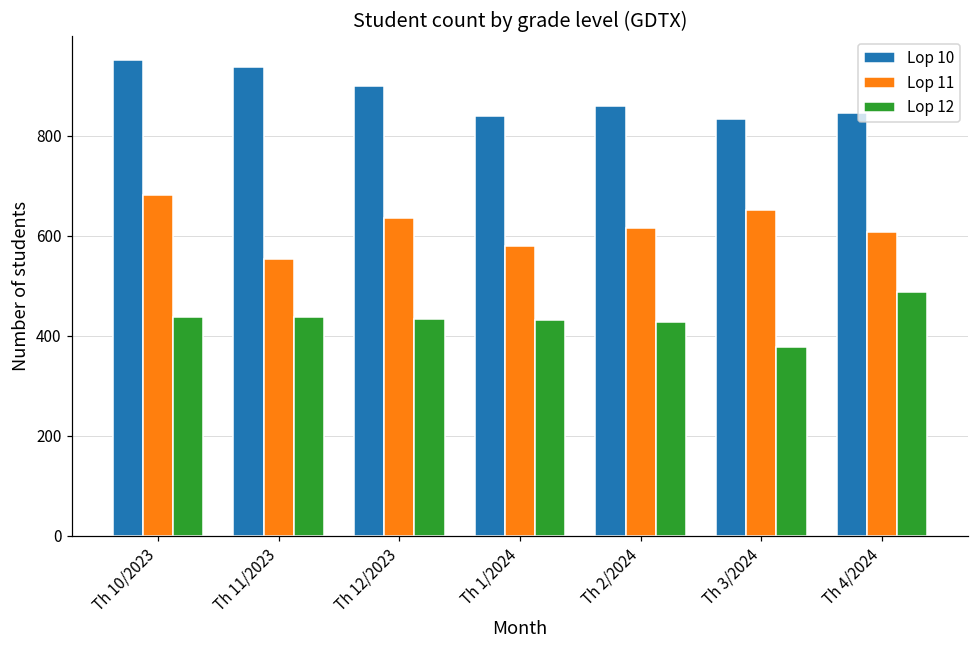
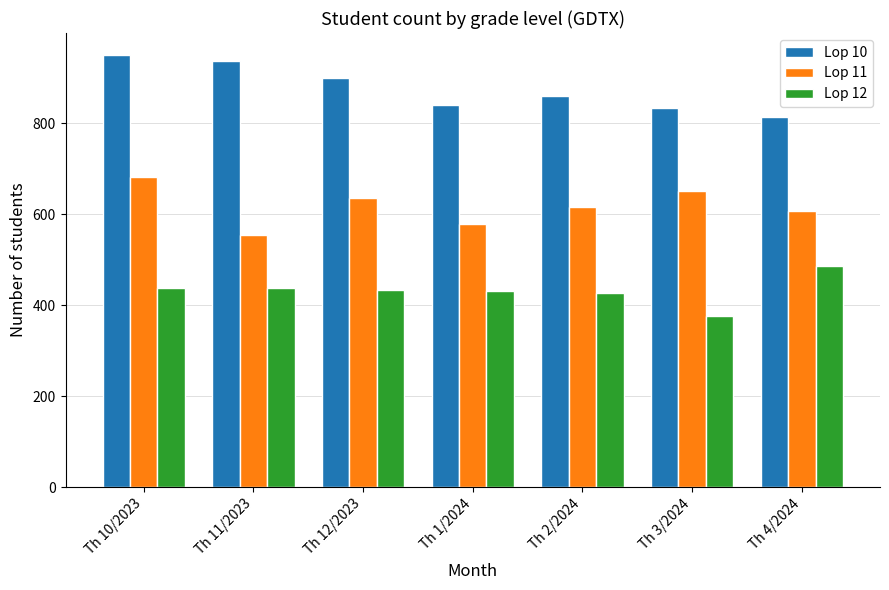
Lop 10, Th 4/2024: 850 -> 810
